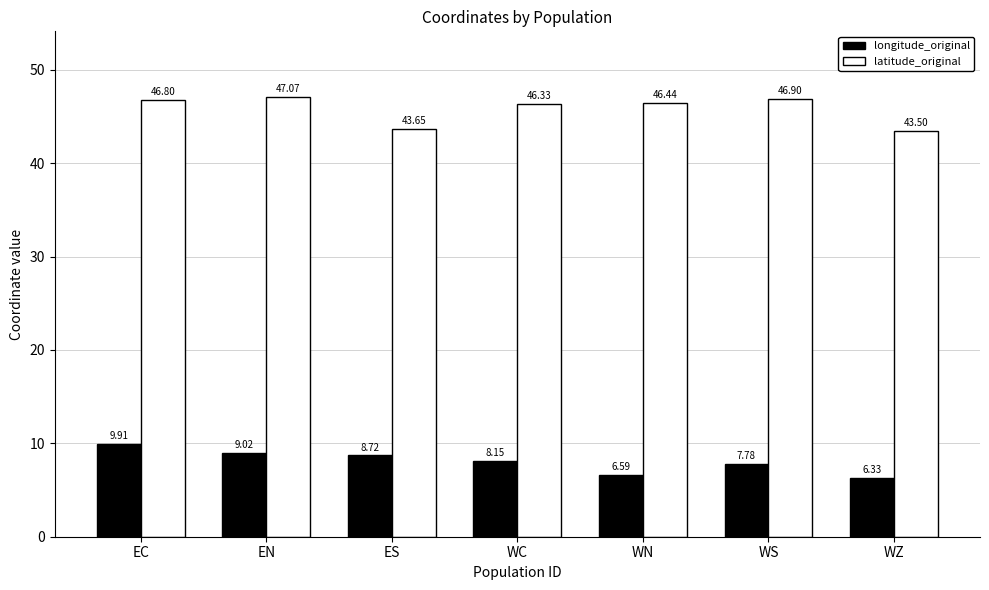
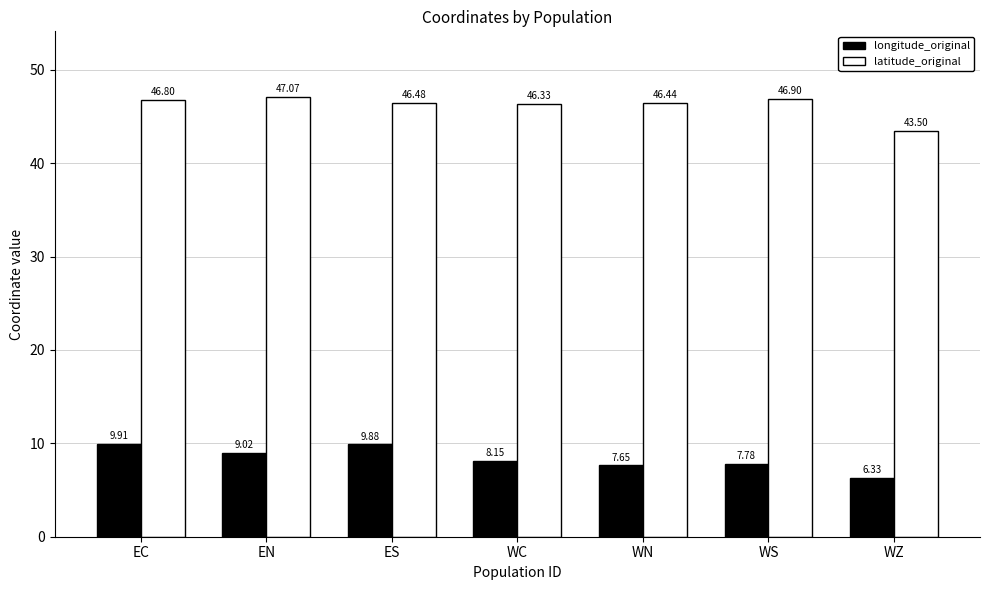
longitude_original, ES: 8.72 -> 9.88
latitude_original, ES: 43.65 -> 46.48
longitude_original, WN: 6.59 -> 7.65
